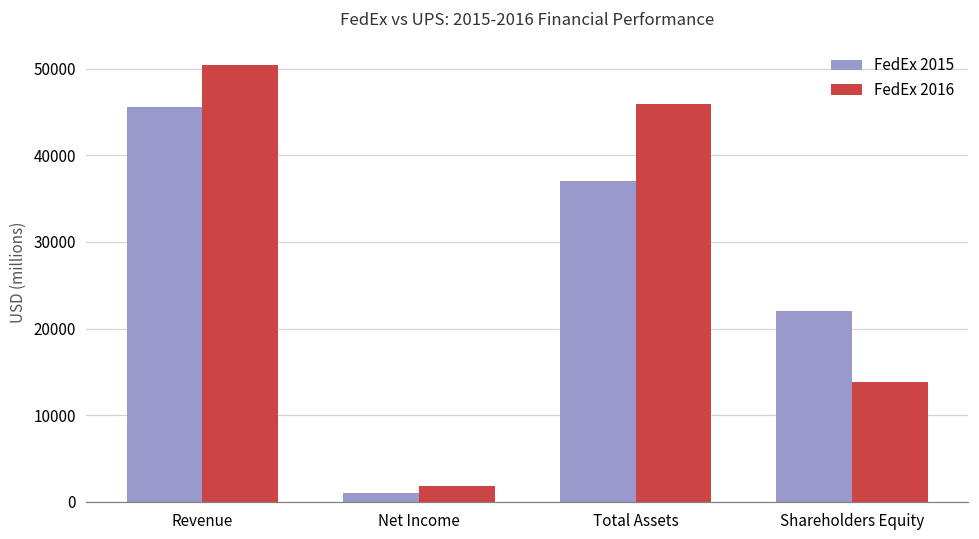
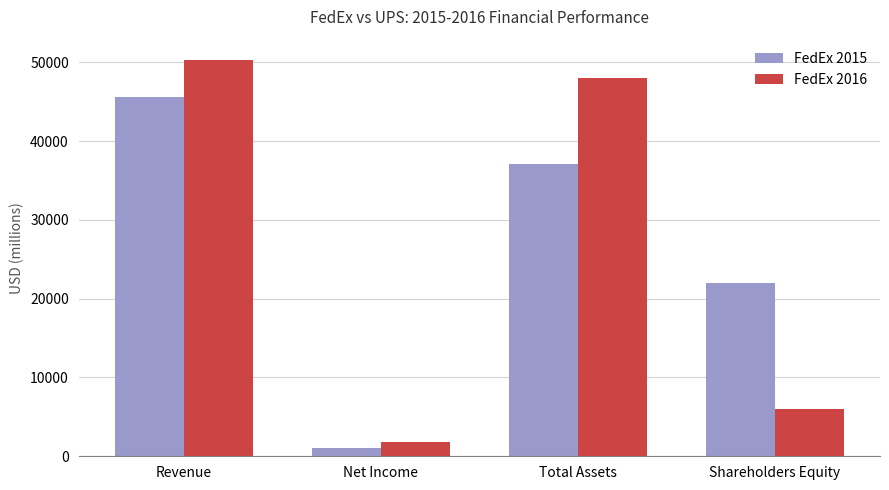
FedEx 2016, Total Assets: 46000 -> 48000
FedEx 2016, Shareholders Equity: 14000 -> 6000
